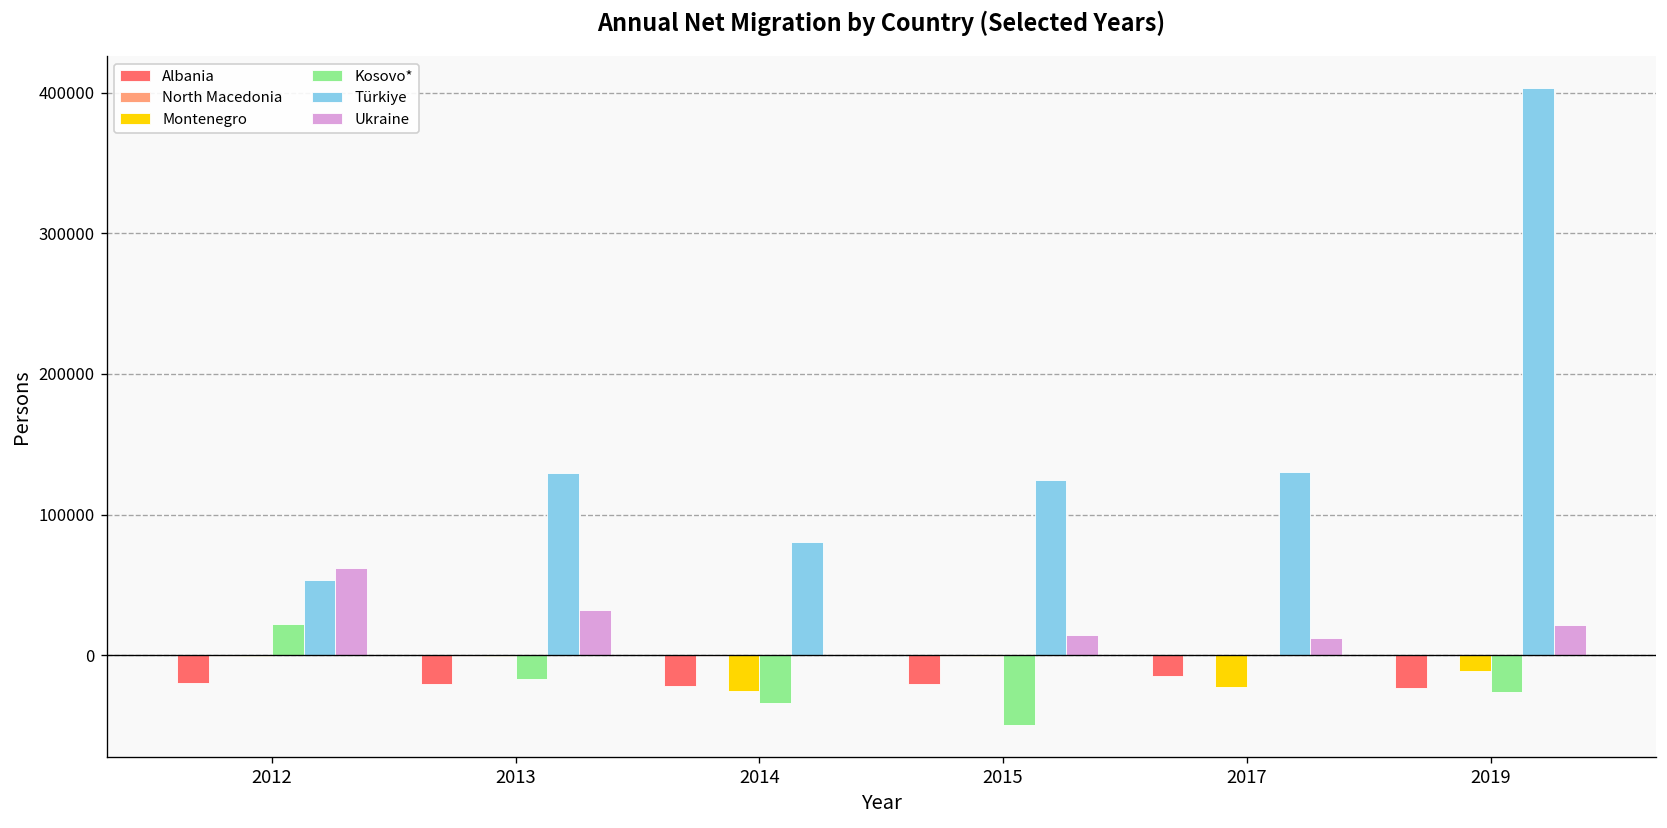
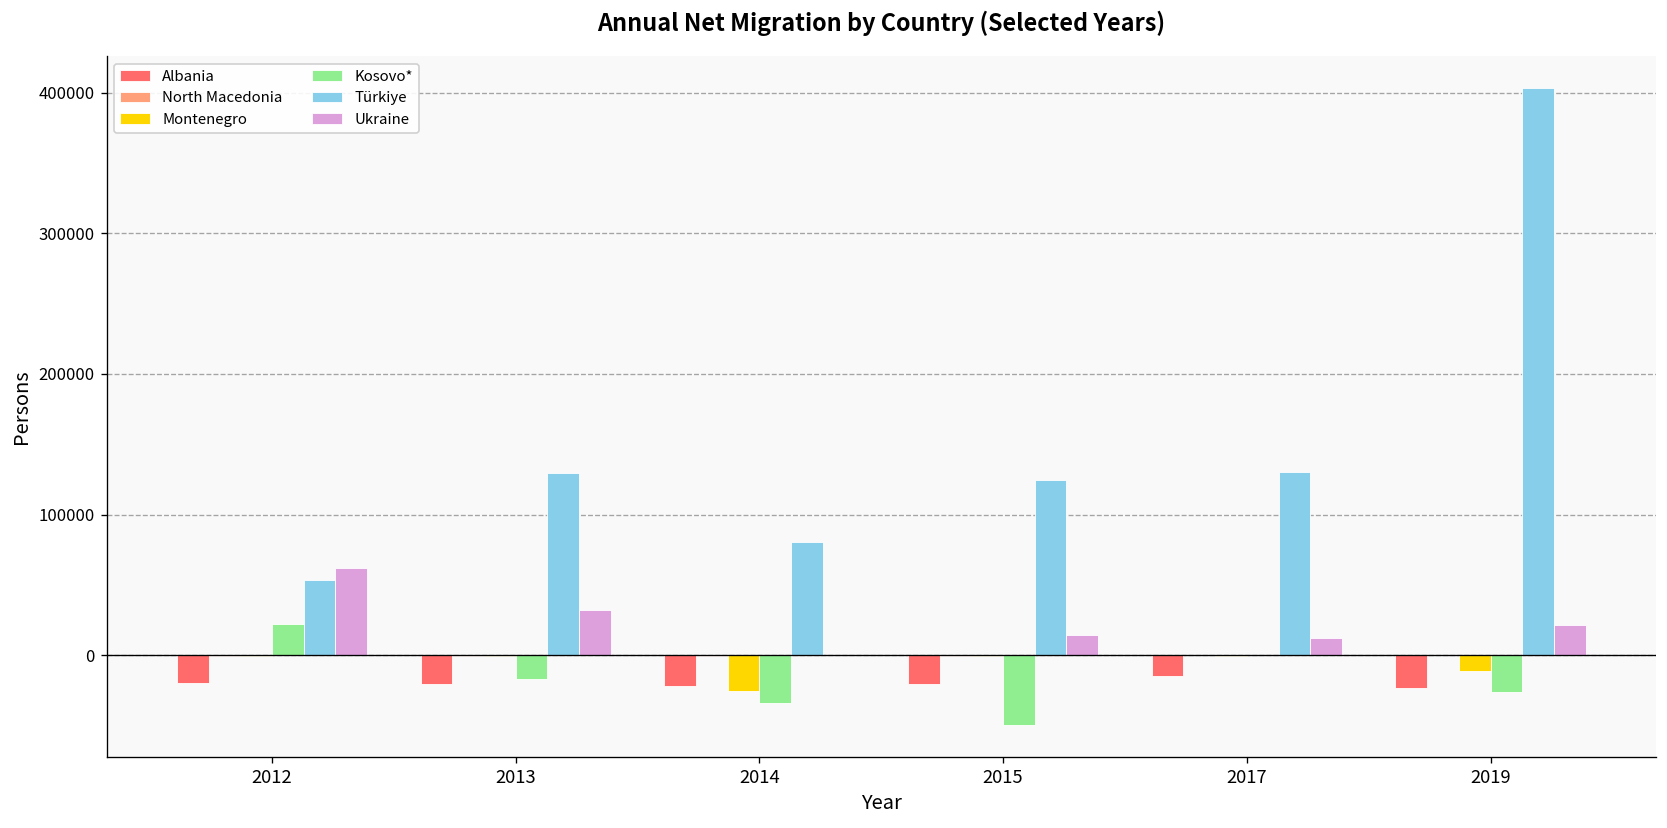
Montenegro, 2017: -23000 -> -1000
